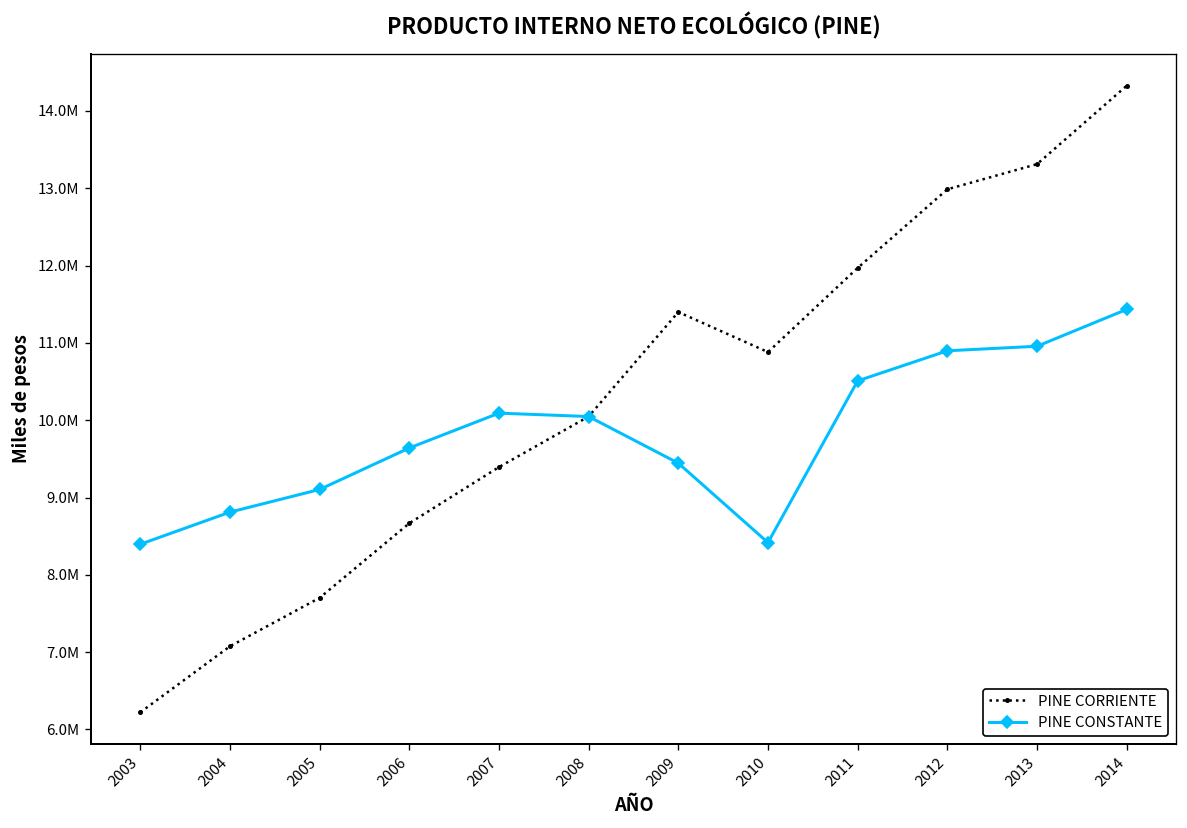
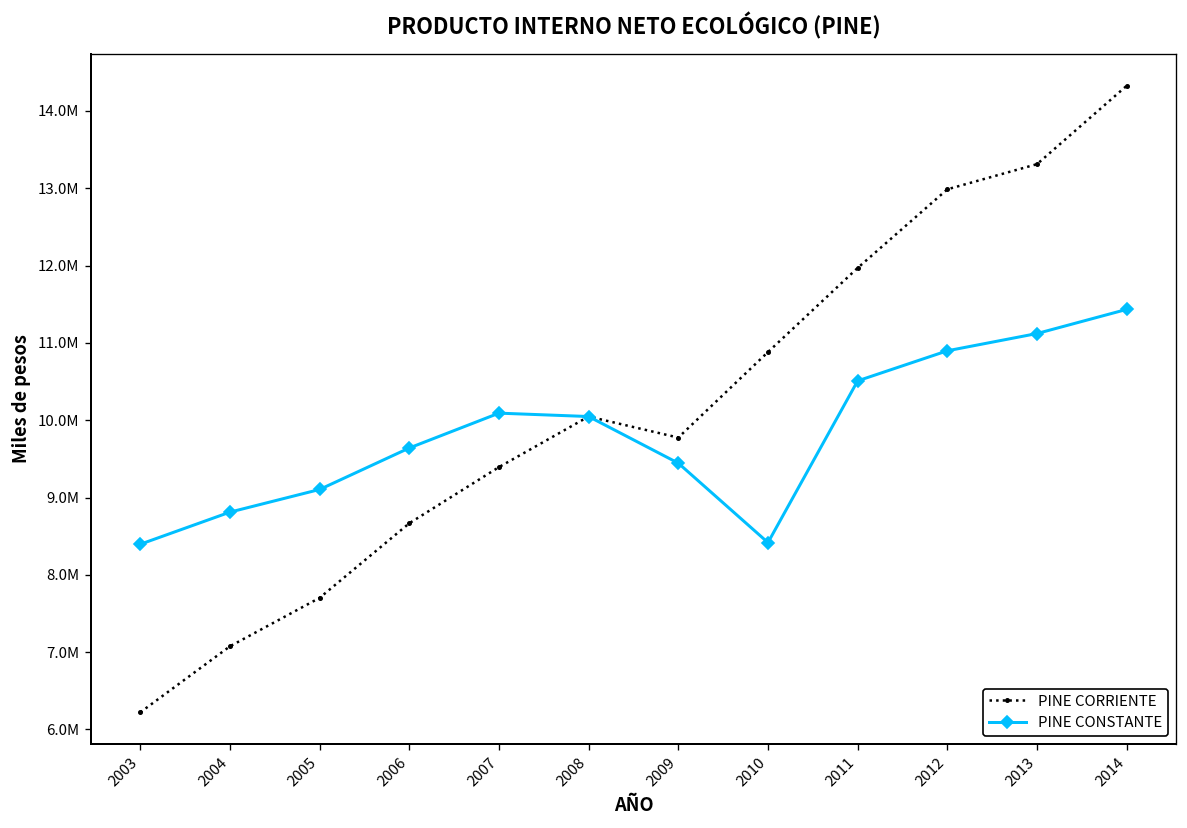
PINE CORRIENTE, 2009: 11400000 -> 9800000
PINE CONSTANTE, 2013: 11000000 -> 11100000
